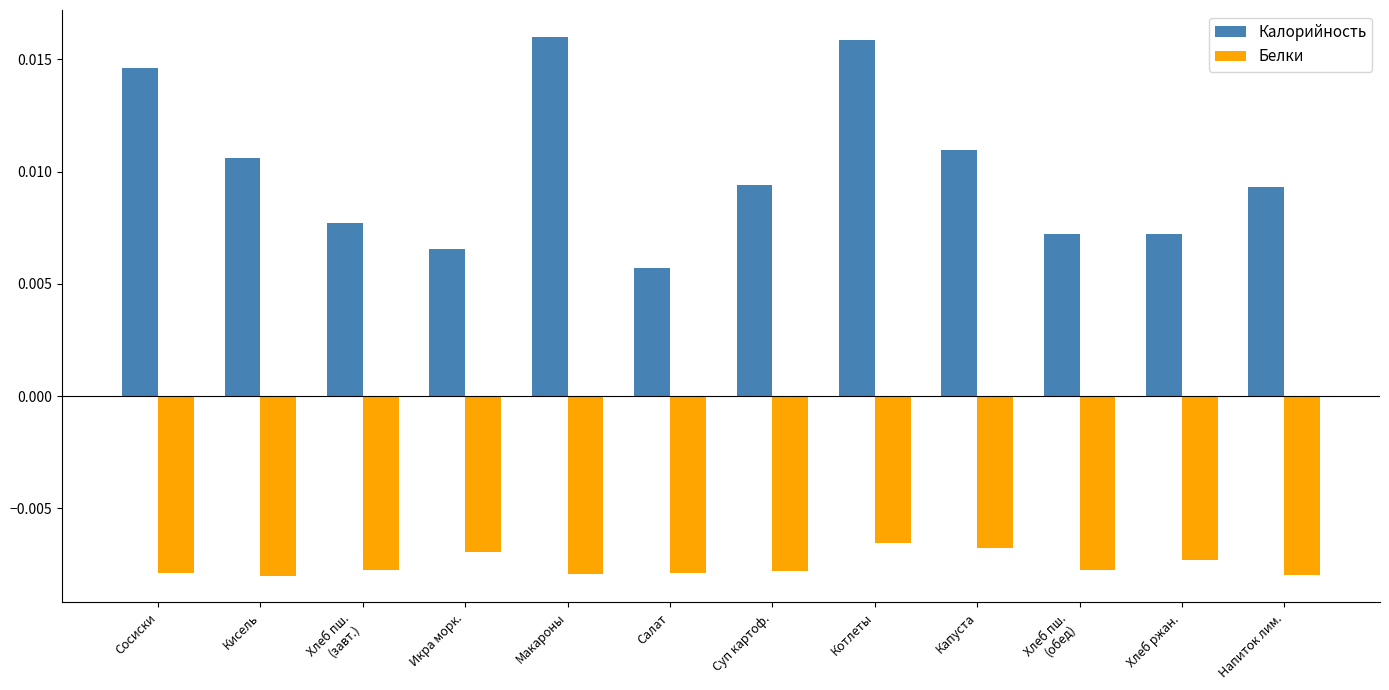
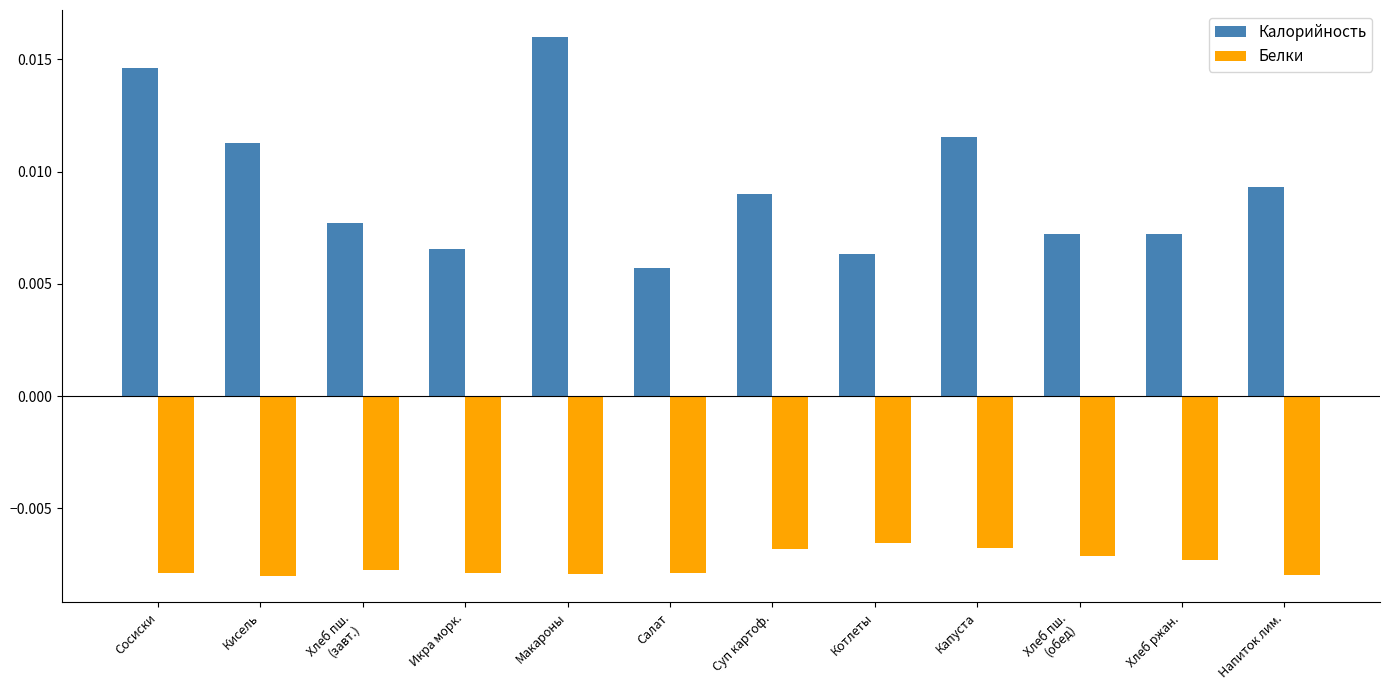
Калорийность, Кисель: 0.0106 -> 0.0113
Белки, Икра морк.: -0.0070 -> -0.0079
Калорийность, Суп картоф.: 0.0094 -> 0.0090
Белки, Суп картоф.: -0.0078 -> -0.0068
Калорийность, Котлеты: 0.0159 -> 0.0063
Калорийность, Капуста: 0.0110 -> 0.0116
Белки, Хлеб пш. (обед): -0.0078 -> -0.0071
